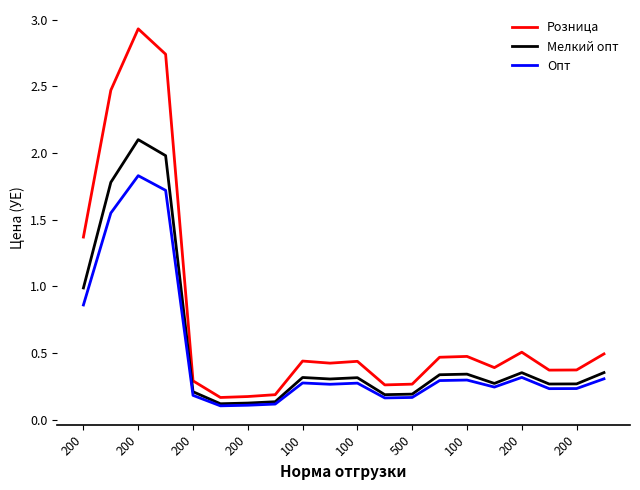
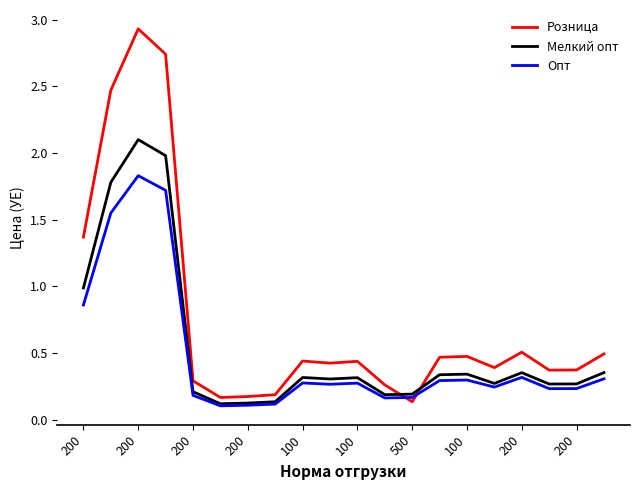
Розница, 500: 0.27 -> 0.14
